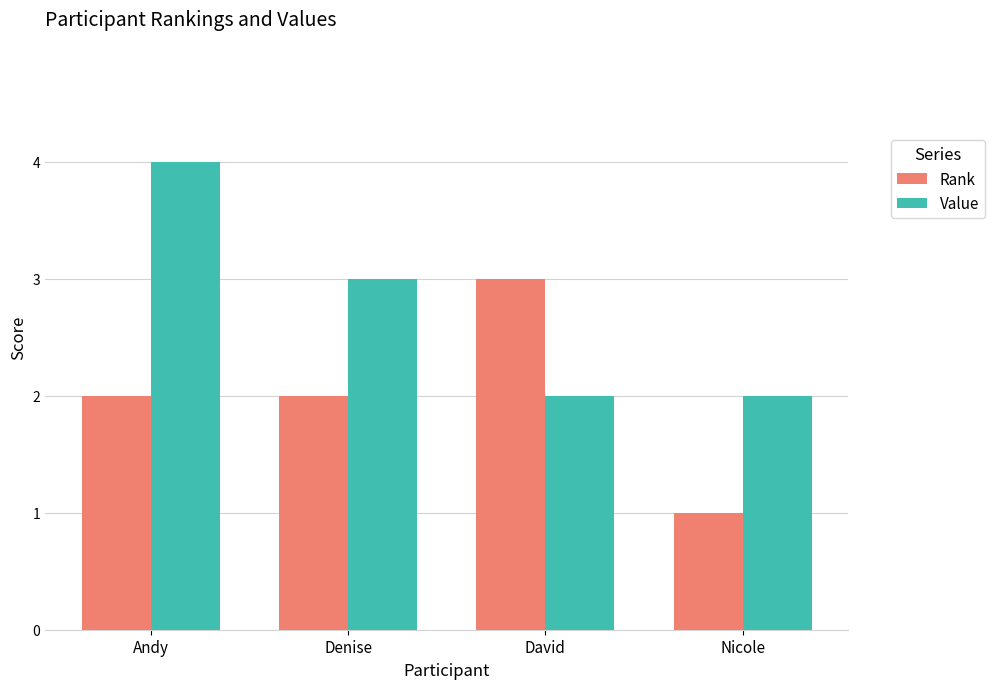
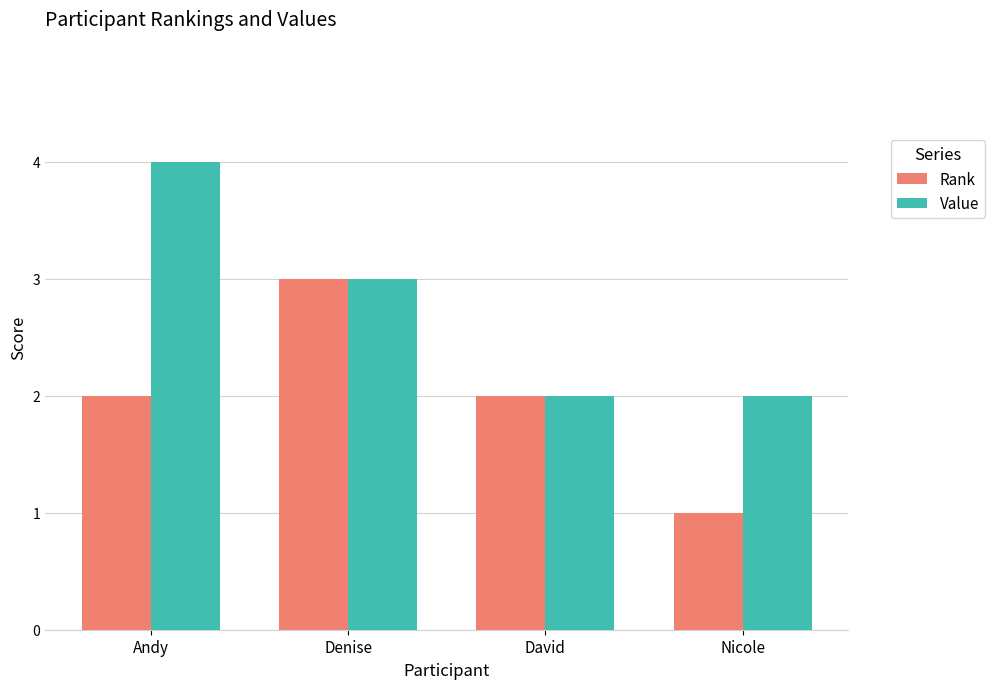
Rank, Denise: 2 -> 3
Rank, David: 3 -> 2
